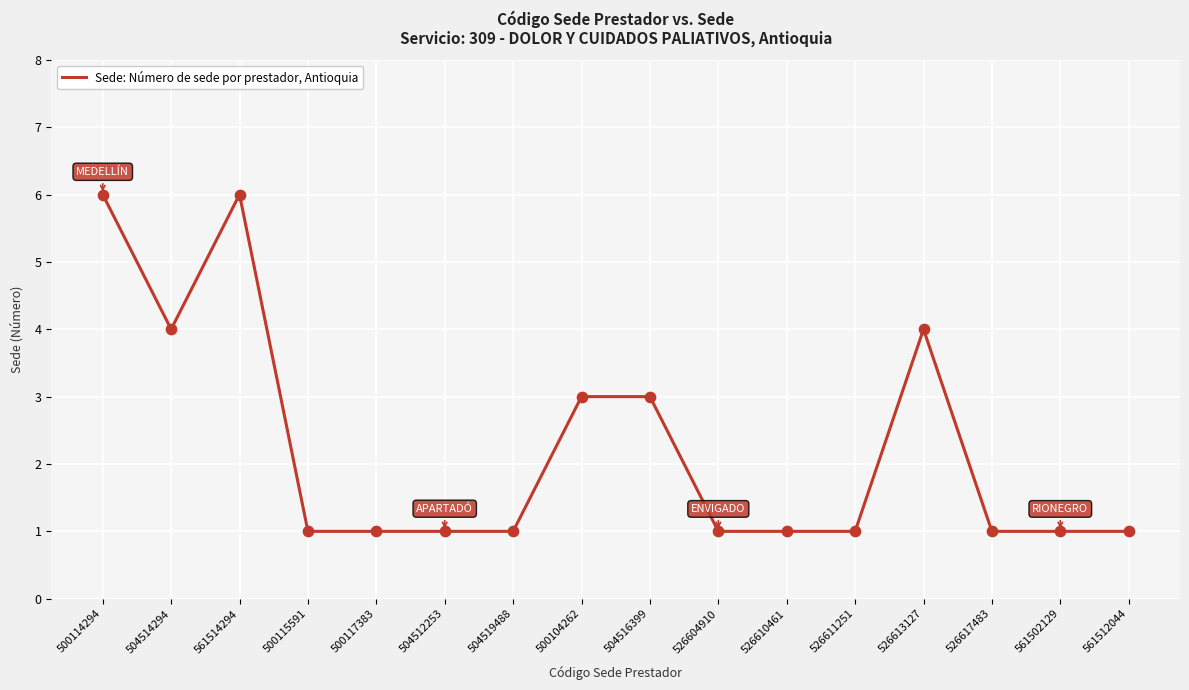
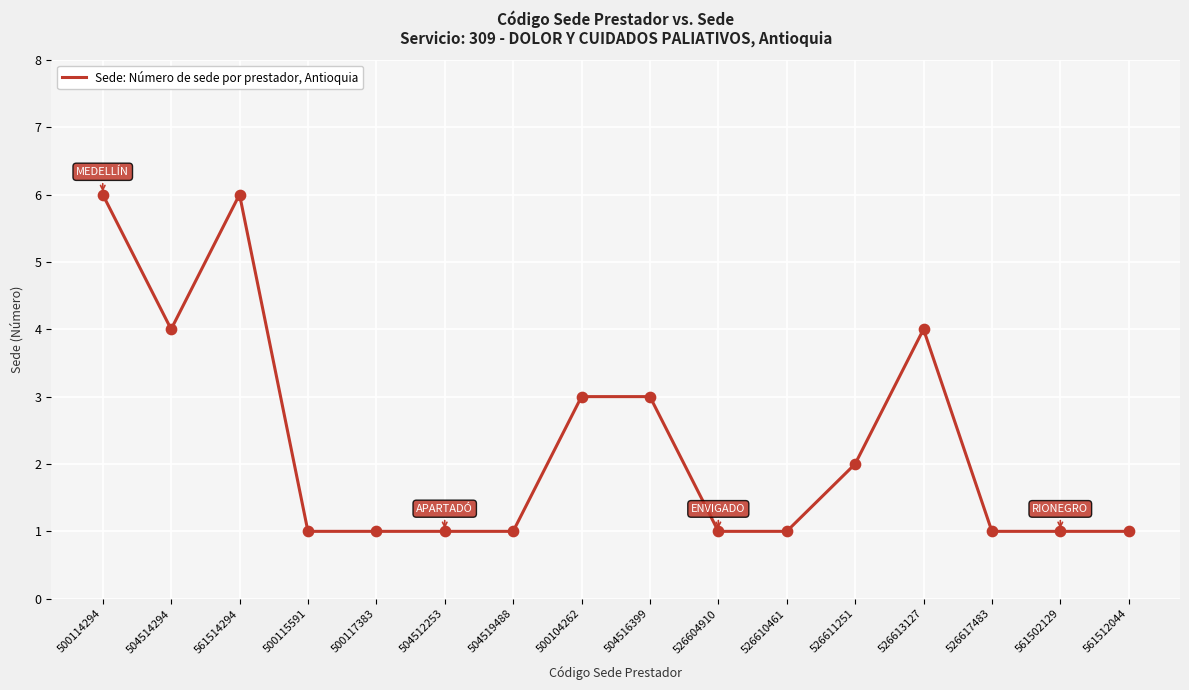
526611251: 1 -> 2
